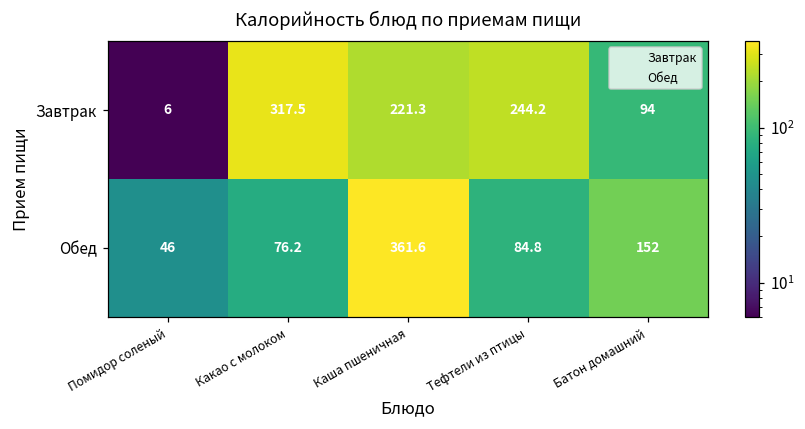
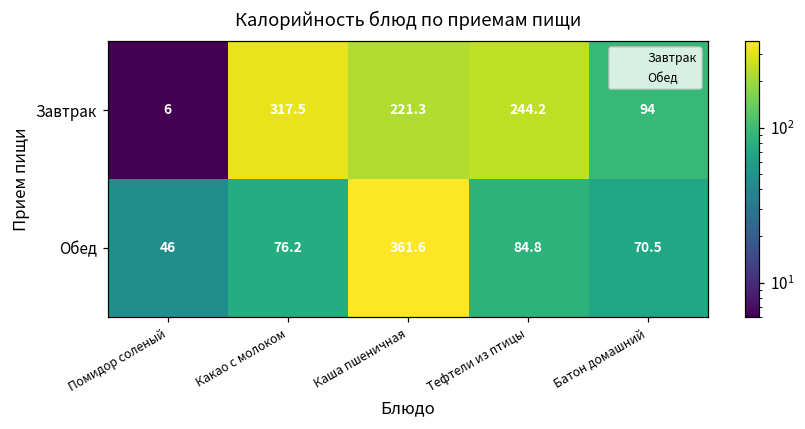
Обед, Батон домашний: 152 -> 70.5
